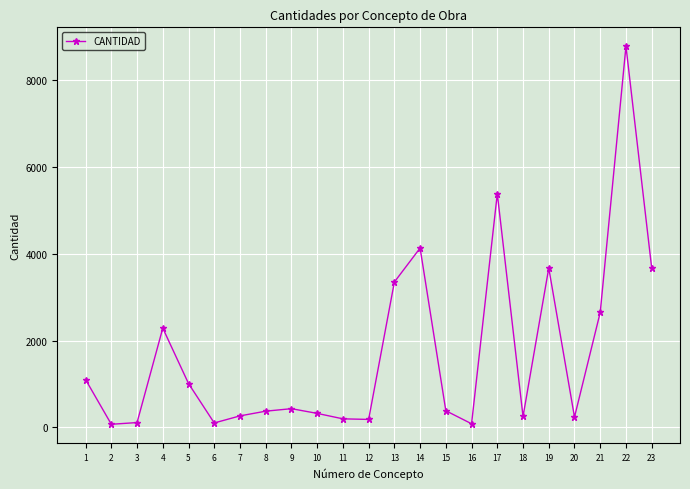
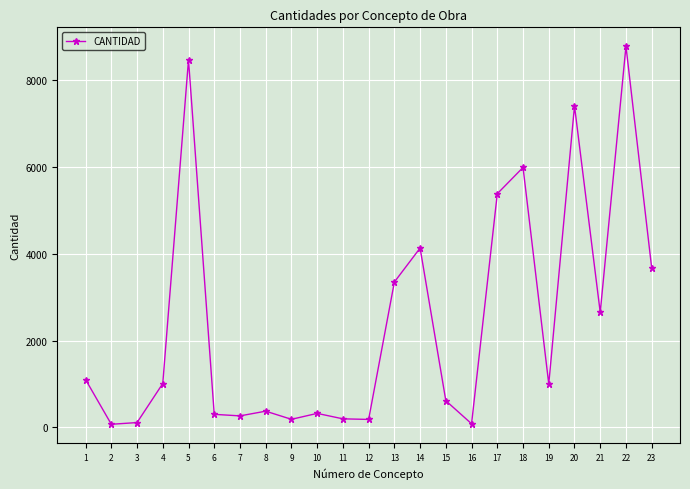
4: 2300 -> 1000
5: 1000 -> 8500
6: 100 -> 300
9: 400 -> 200
15: 400 -> 600
18: 300 -> 6000
19: 3700 -> 1000
20: 200 -> 7400
